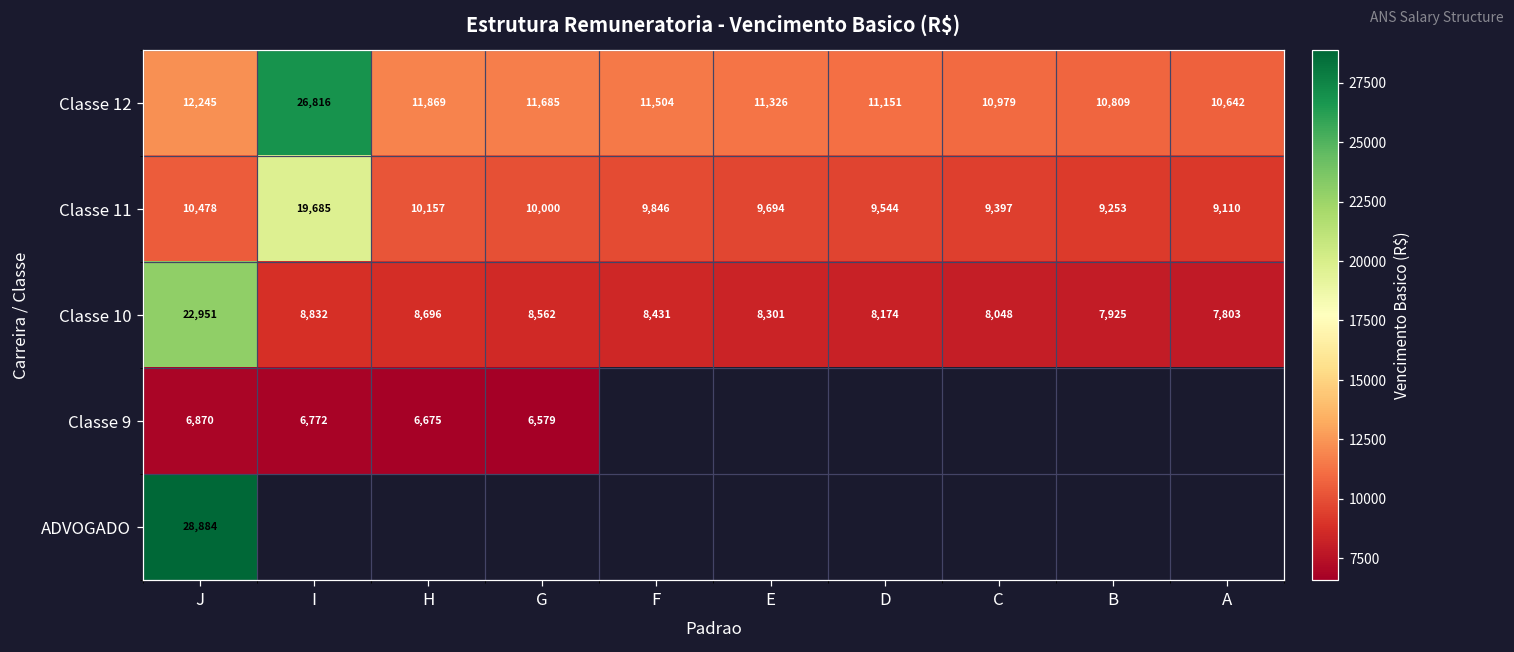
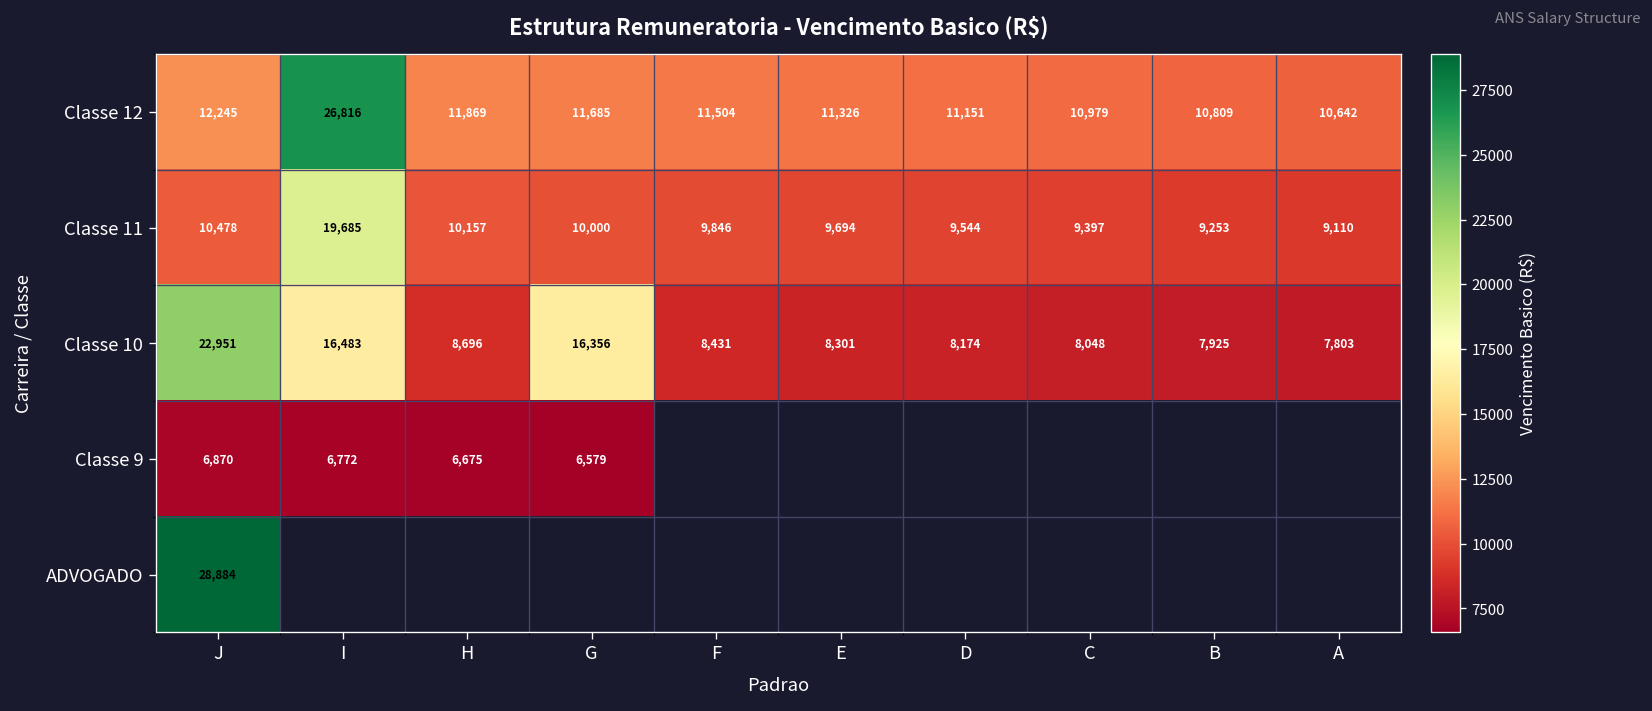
Classe 10, I: 8,832 -> 16,483
Classe 10, G: 8,562 -> 16,356
